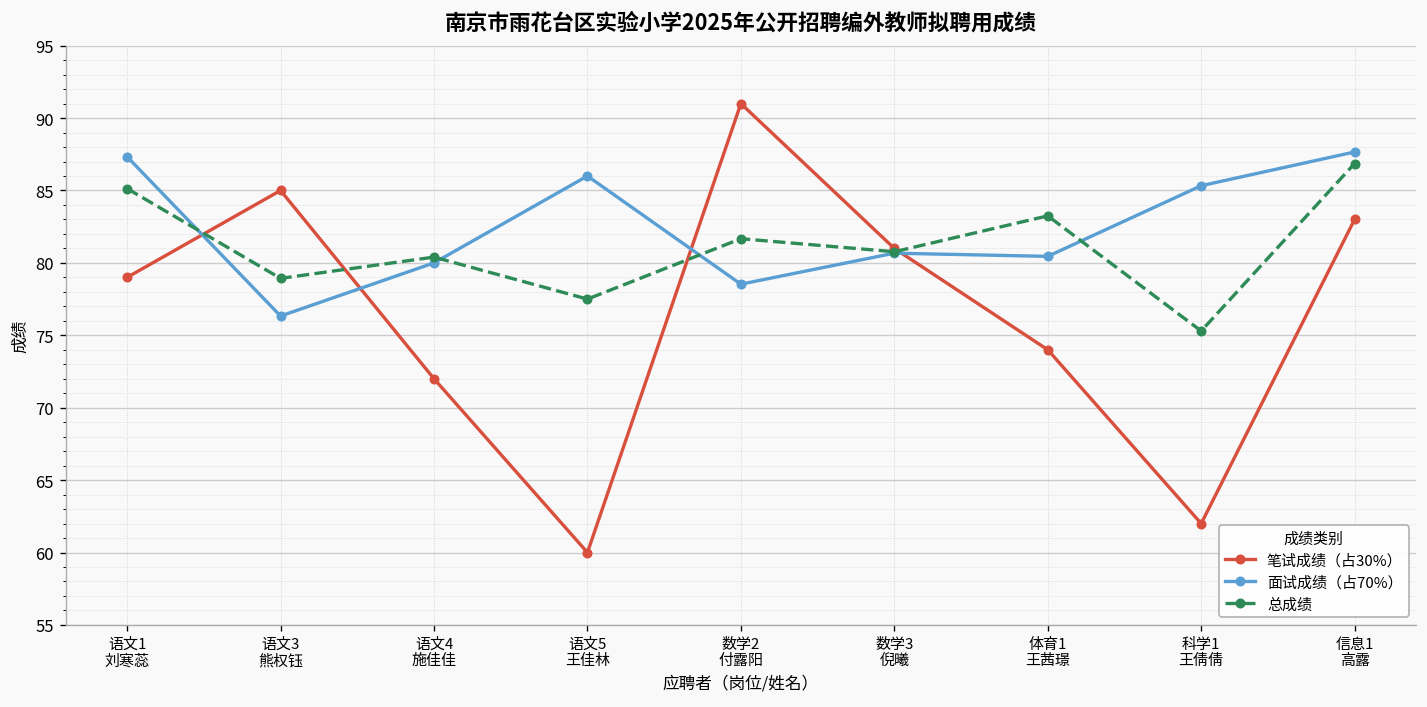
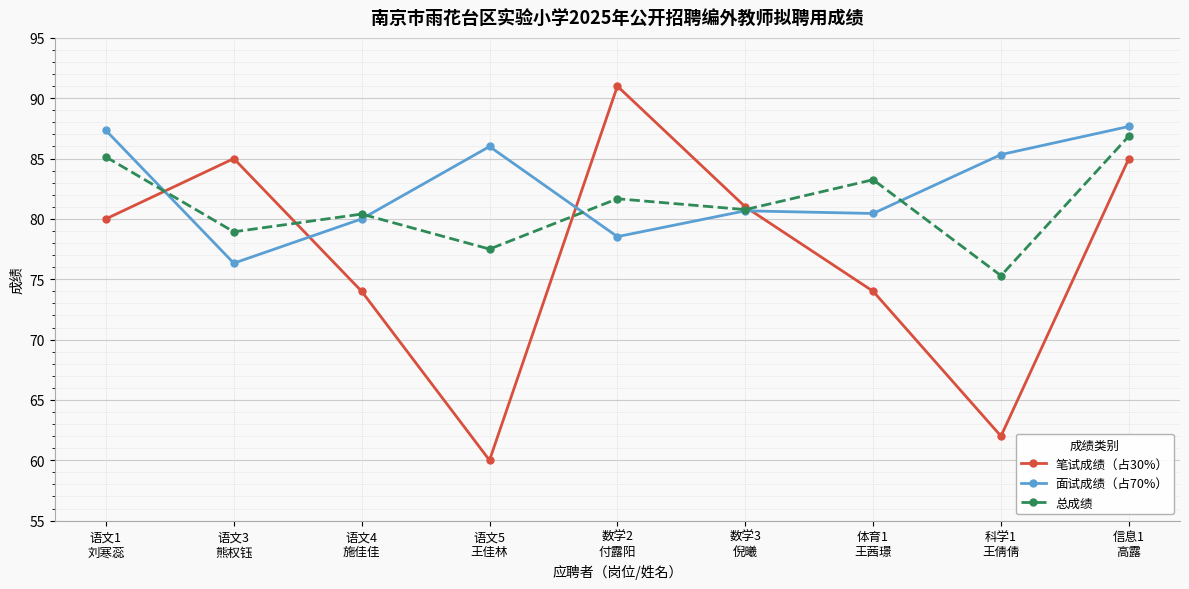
笔试成绩（占30%）, 语文1 刘寒蕊: 79 -> 80
笔试成绩（占30%）, 语文4 施佳佳: 72 -> 74
笔试成绩（占30%）, 信息1 高露: 83 -> 85
